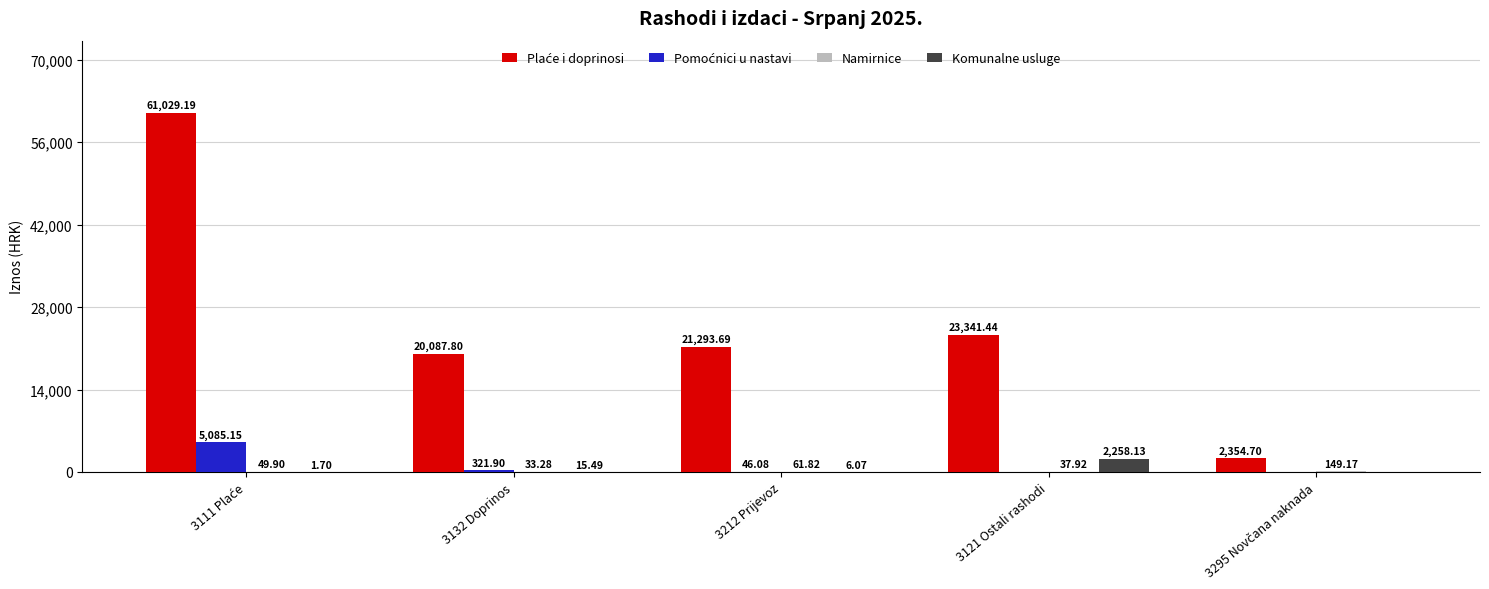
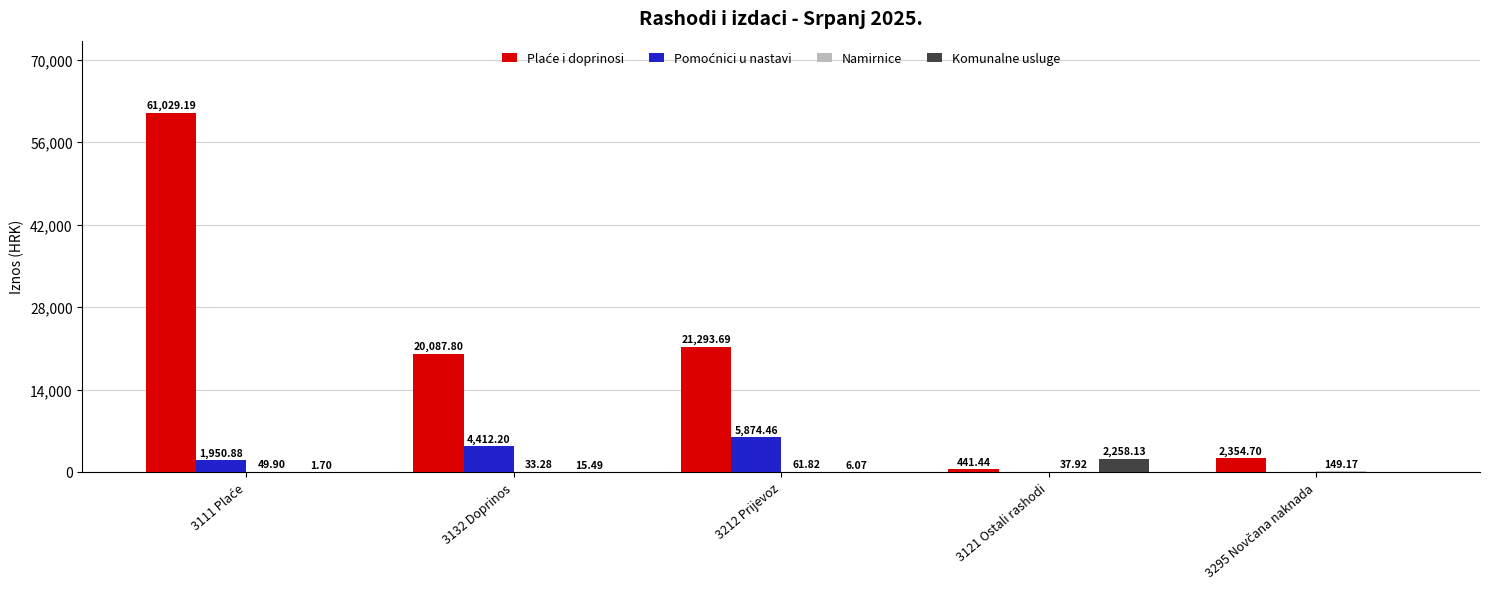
Pomoćnici u nastavi, 3111 Plaće: 5,085.15 -> 1,950.88
Pomoćnici u nastavi, 3132 Doprinos: 321.90 -> 4,412.20
Pomoćnici u nastavi, 3212 Prijevoz: 46.08 -> 5,874.46
Plaće i doprinosi, 3121 Ostali rashodi: 23,341.44 -> 441.44
